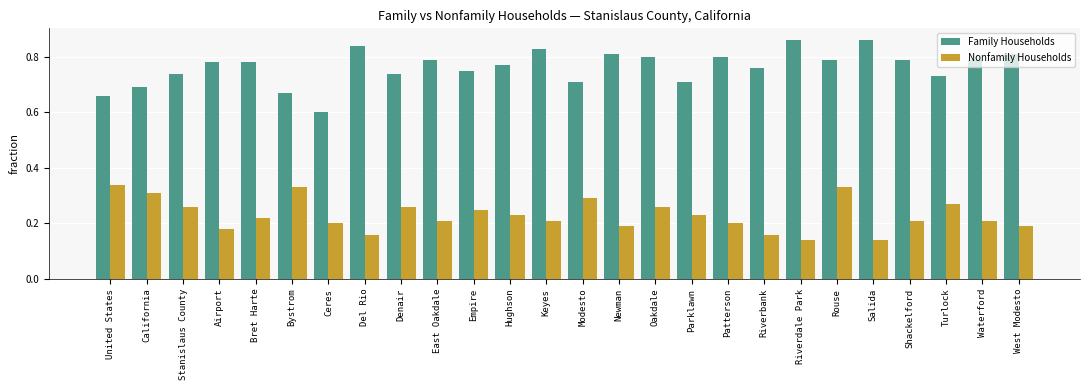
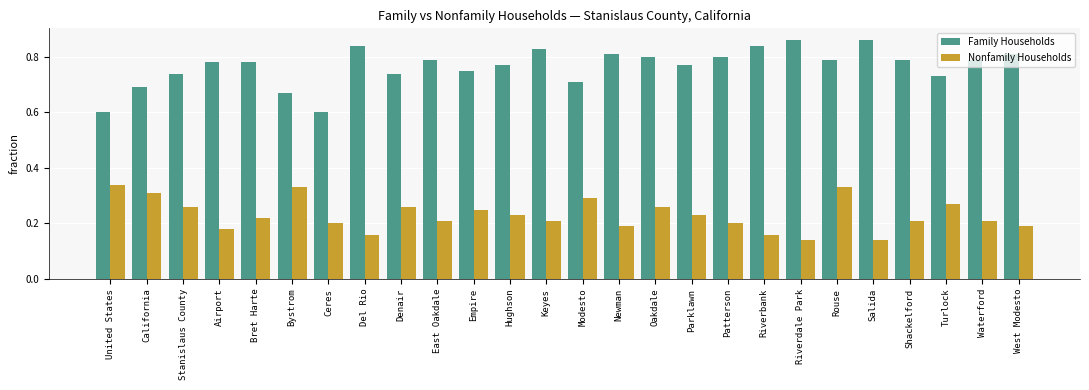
Family Households, United States: 0.66 -> 0.60
Family Households, Parklawn: 0.71 -> 0.77
Family Households, Riverbank: 0.76 -> 0.84
